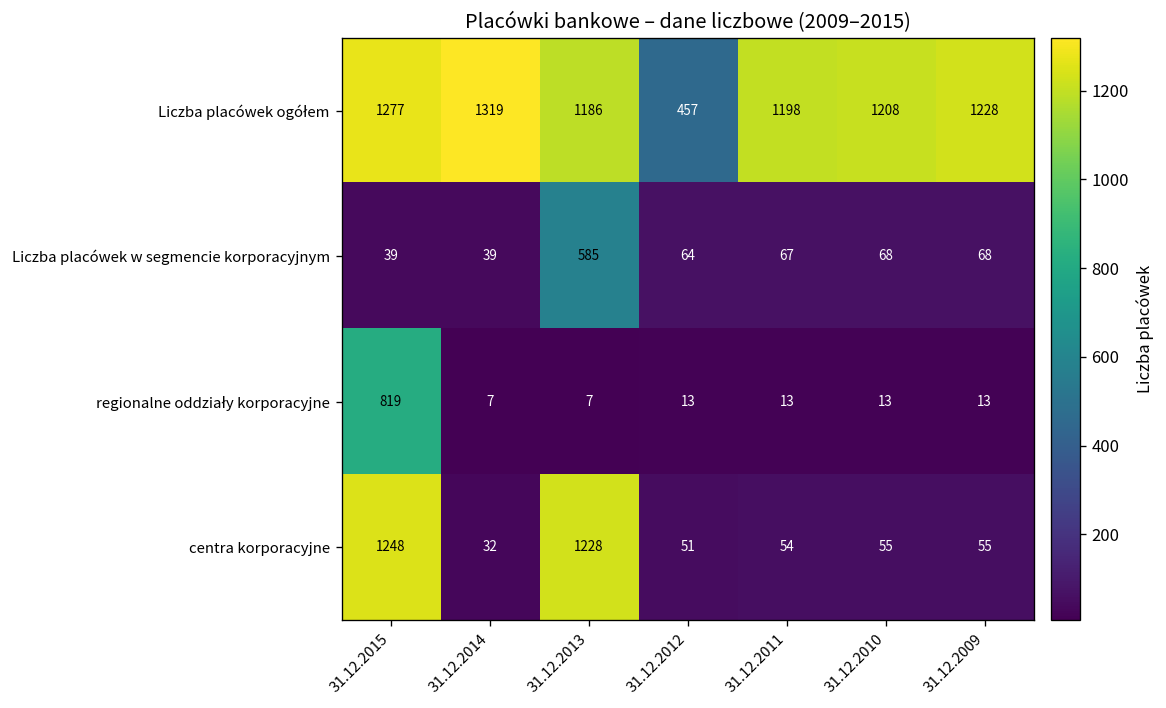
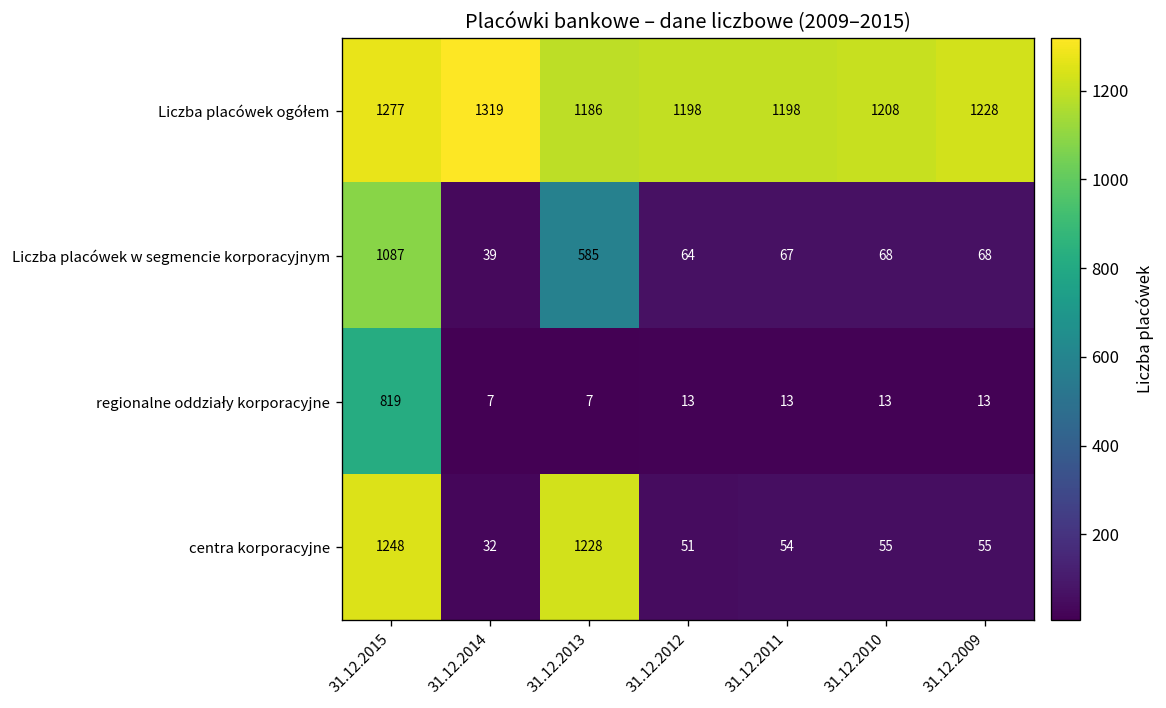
Liczba placówek ogółem, 31.12.2012: 457 -> 1198
Liczba placówek w segmencie korporacyjnym, 31.12.2015: 39 -> 1087
